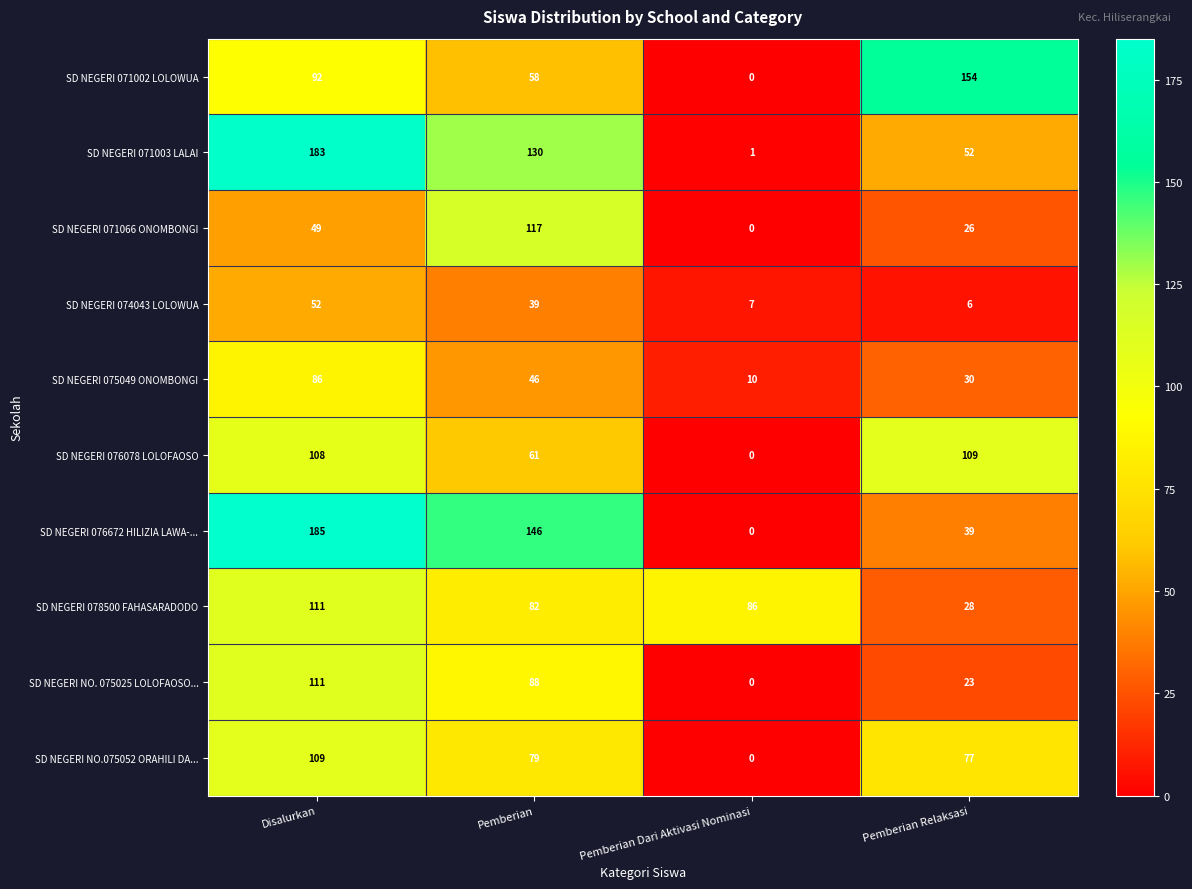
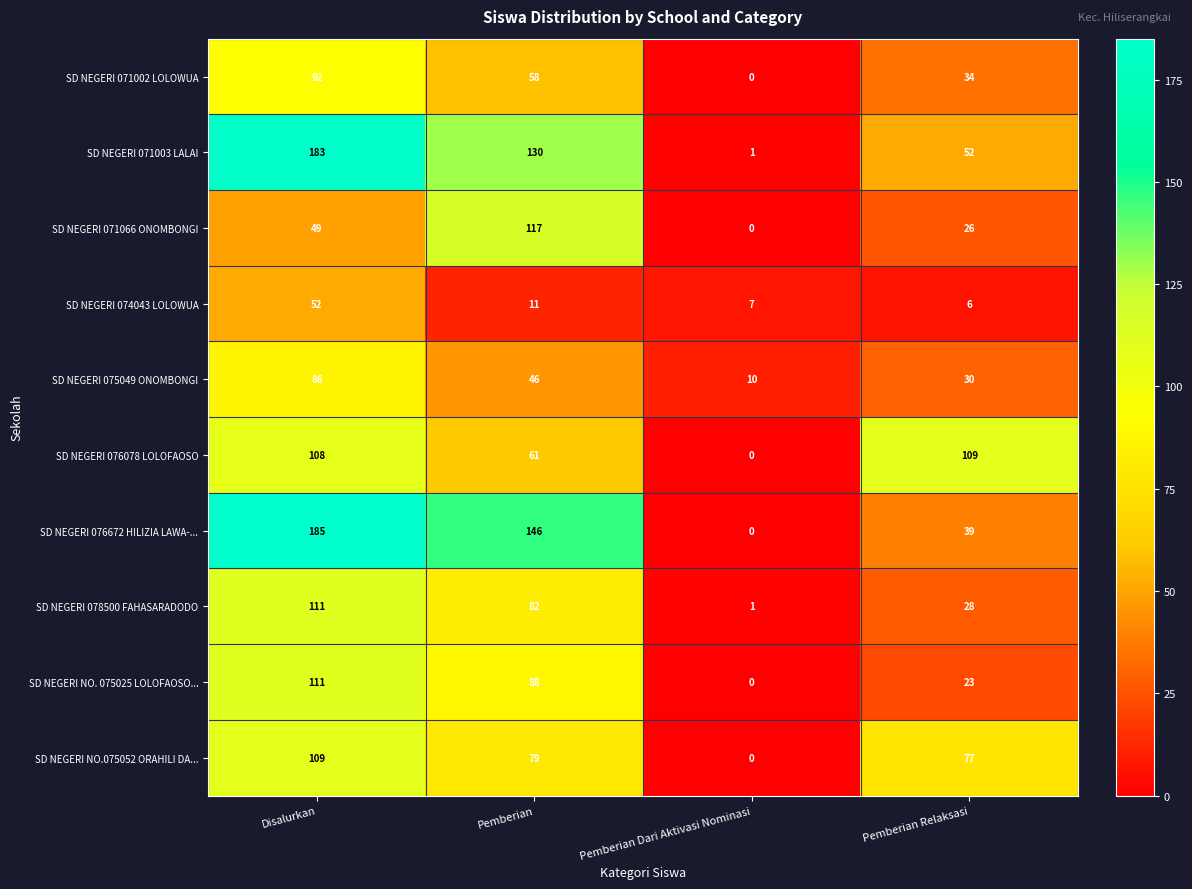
SD NEGERI 071002 LOLOWUA, Pemberian Relaksasi: 154 -> 34
SD NEGERI 074043 LOLOWUA, Pemberian: 39 -> 11
SD NEGERI 078500 FAHASARADODO, Pemberian Dari Aktivasi Nominasi: 86 -> 1
